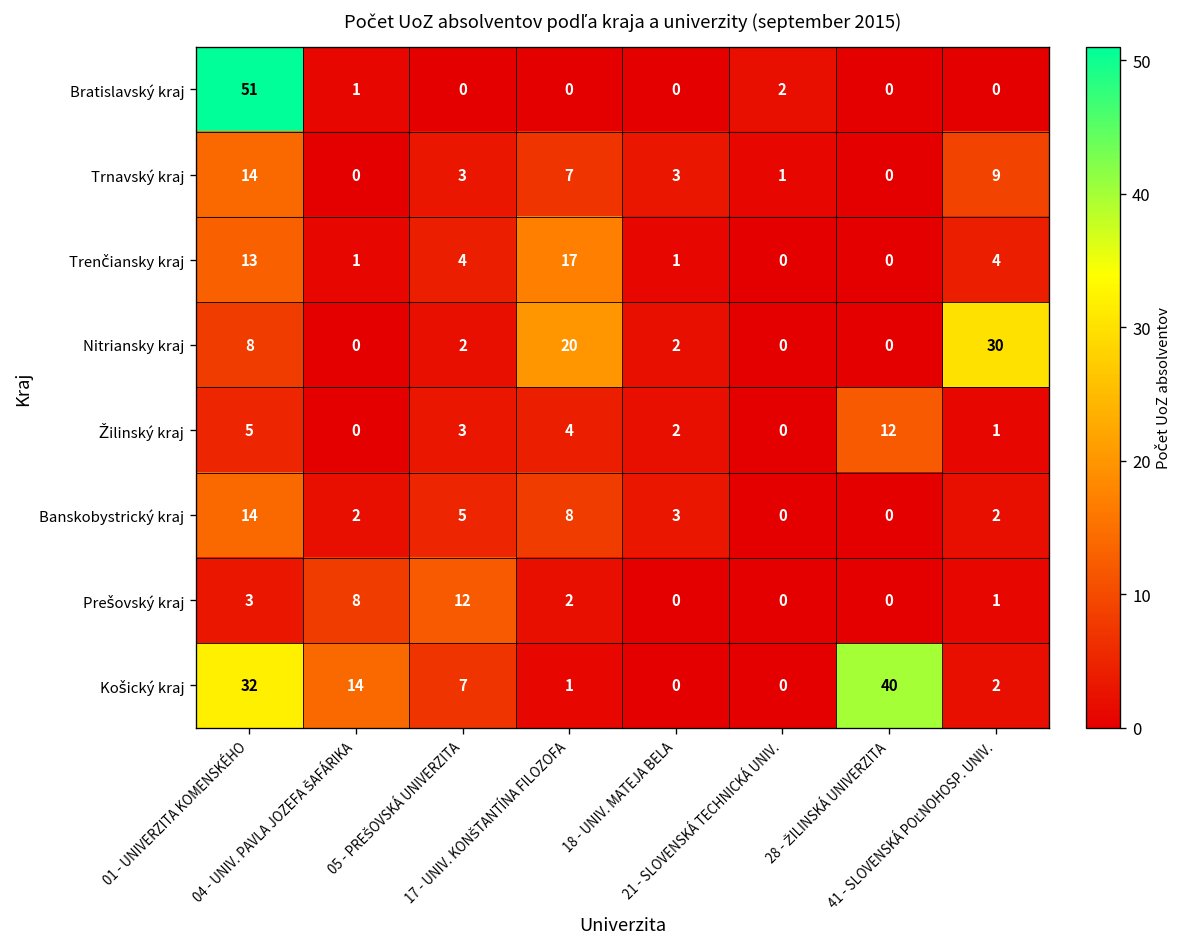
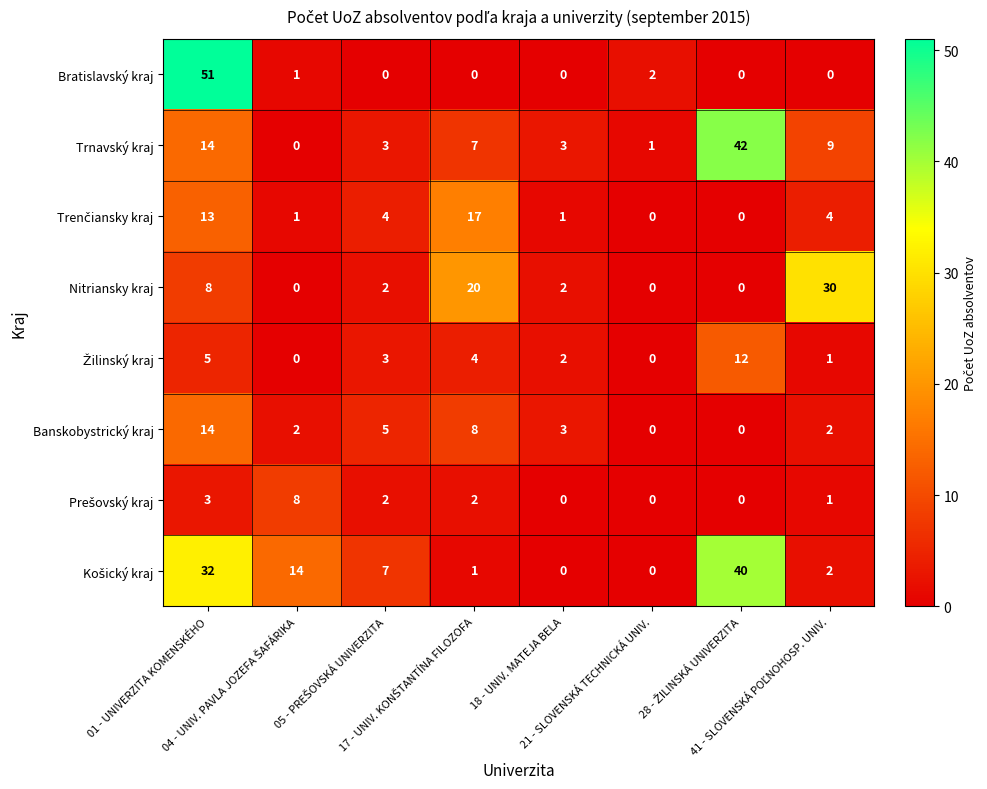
Trnavský kraj, 28 - ŽILINSKÁ UNIVERZITA: 0 -> 42
Prešovský kraj, 05 - PREŠOVSKÁ UNIVERZITA: 12 -> 2
